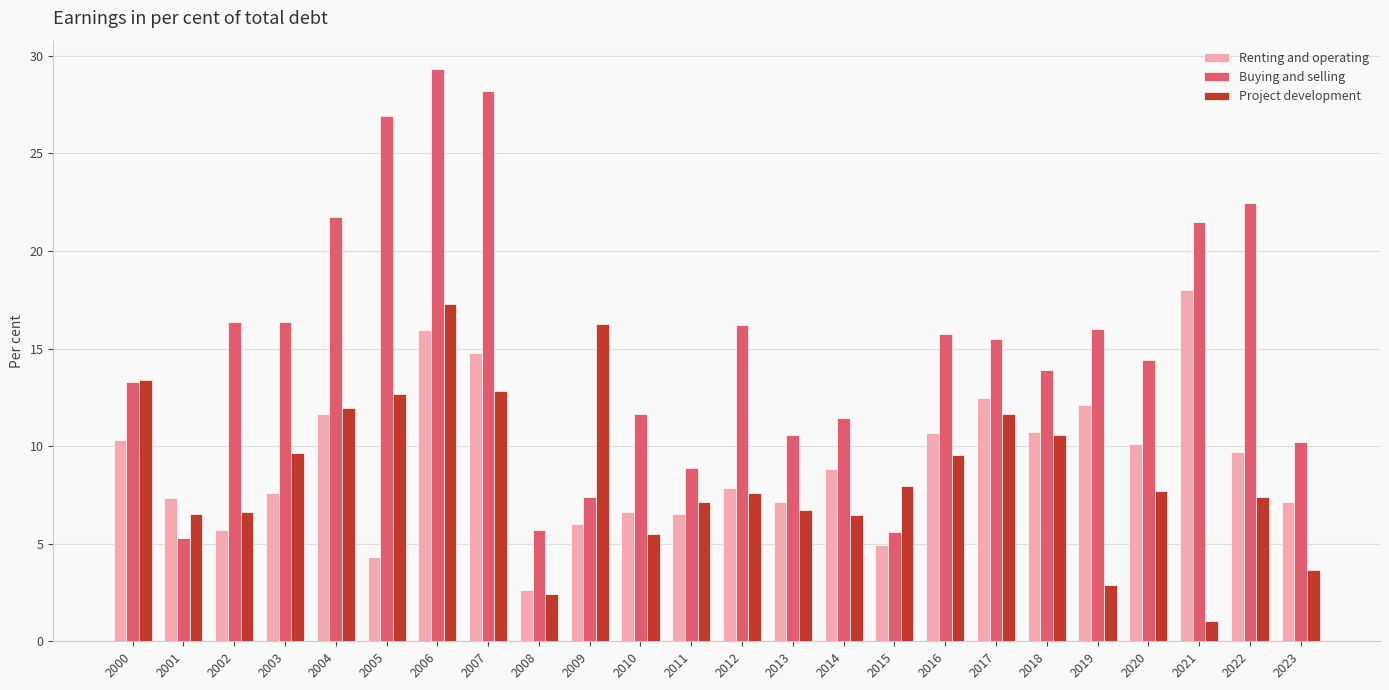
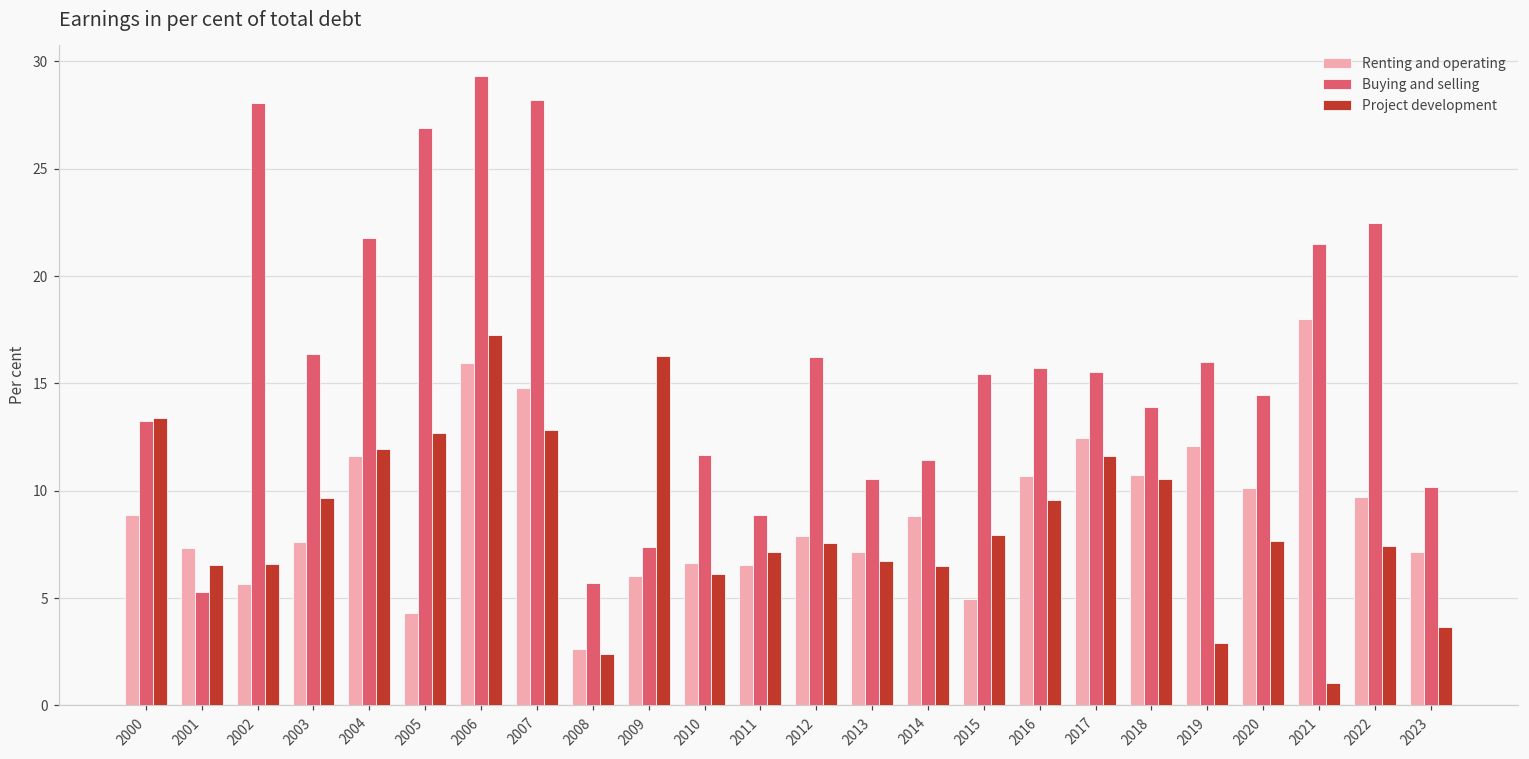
Renting and operating, 2000: 10.3 -> 8.9
Buying and selling, 2002: 16.4 -> 28.1
Project development, 2010: 5.5 -> 6.1
Buying and selling, 2015: 5.6 -> 15.5
